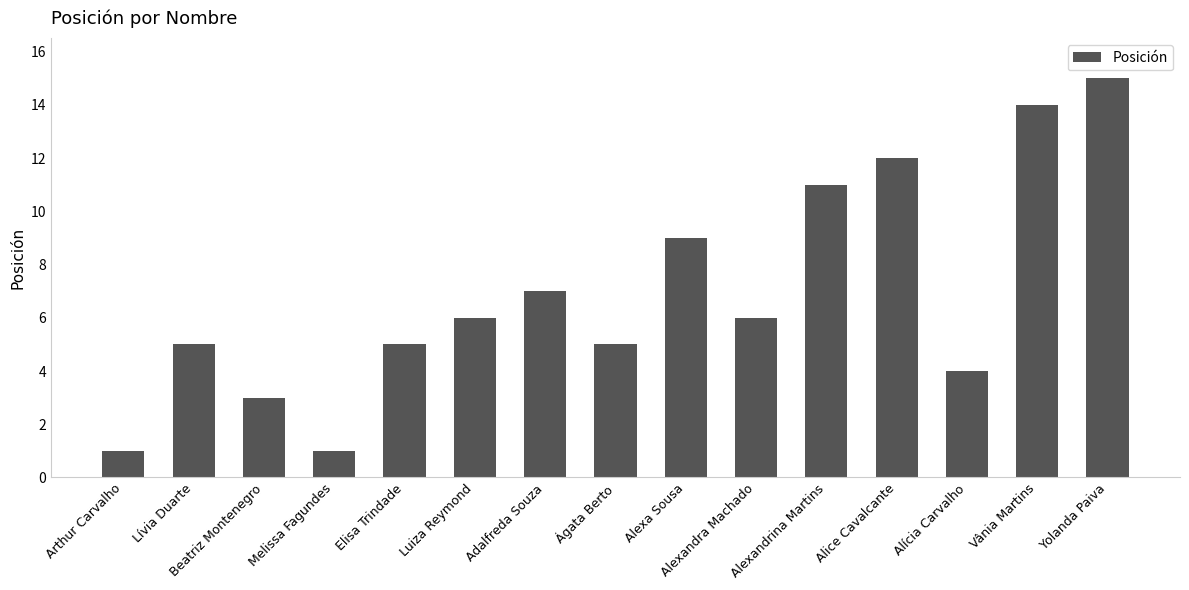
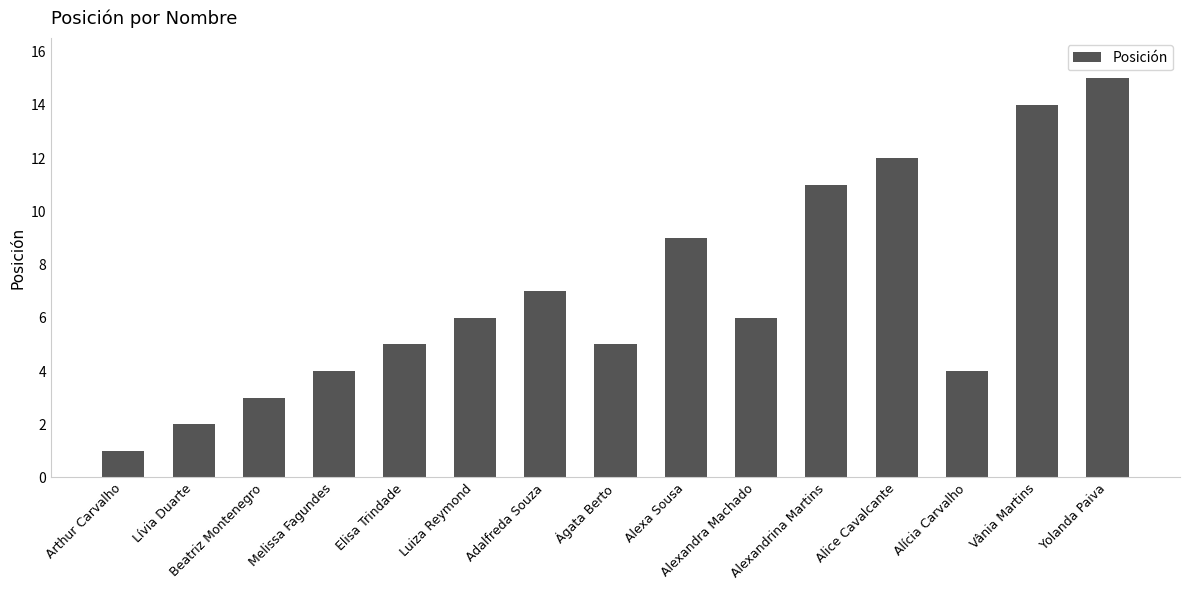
Lívia Duarte: 5 -> 2
Melissa Fagundes: 1 -> 4
